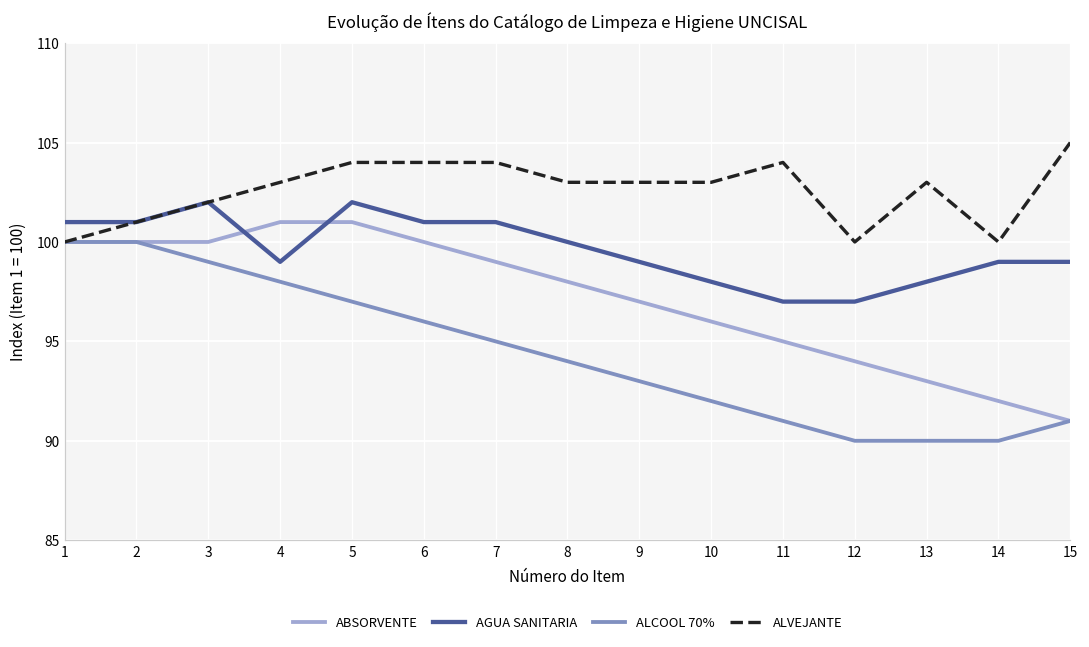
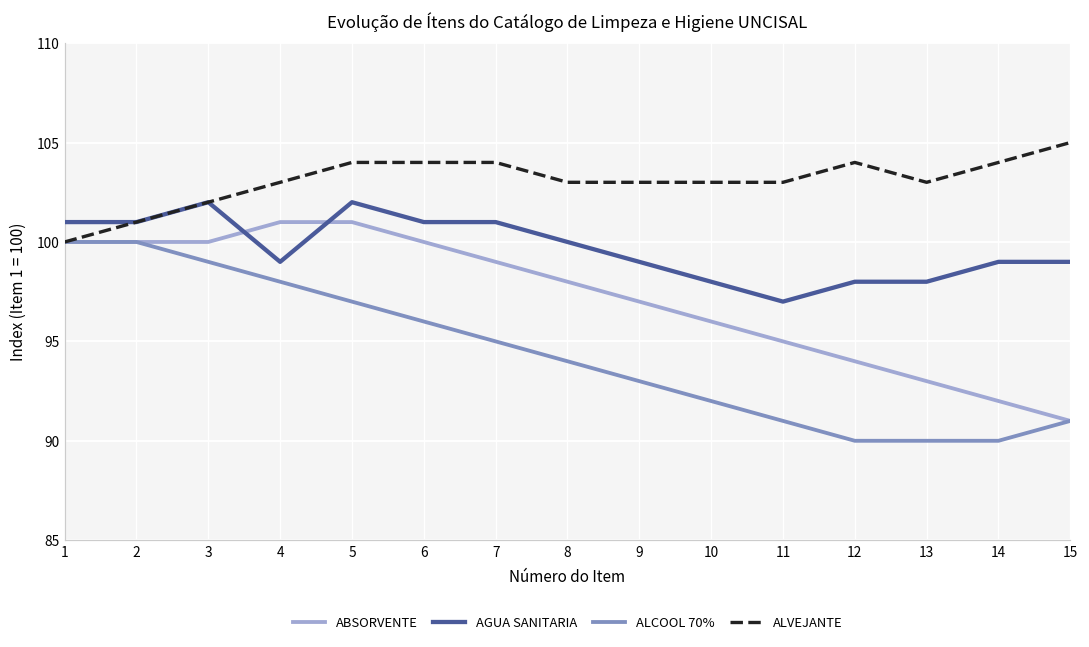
ALVEJANTE, 11: 104 -> 103
AGUA SANITARIA, 12: 97 -> 98
ALVEJANTE, 12: 100 -> 104
ALVEJANTE, 14: 100 -> 104
